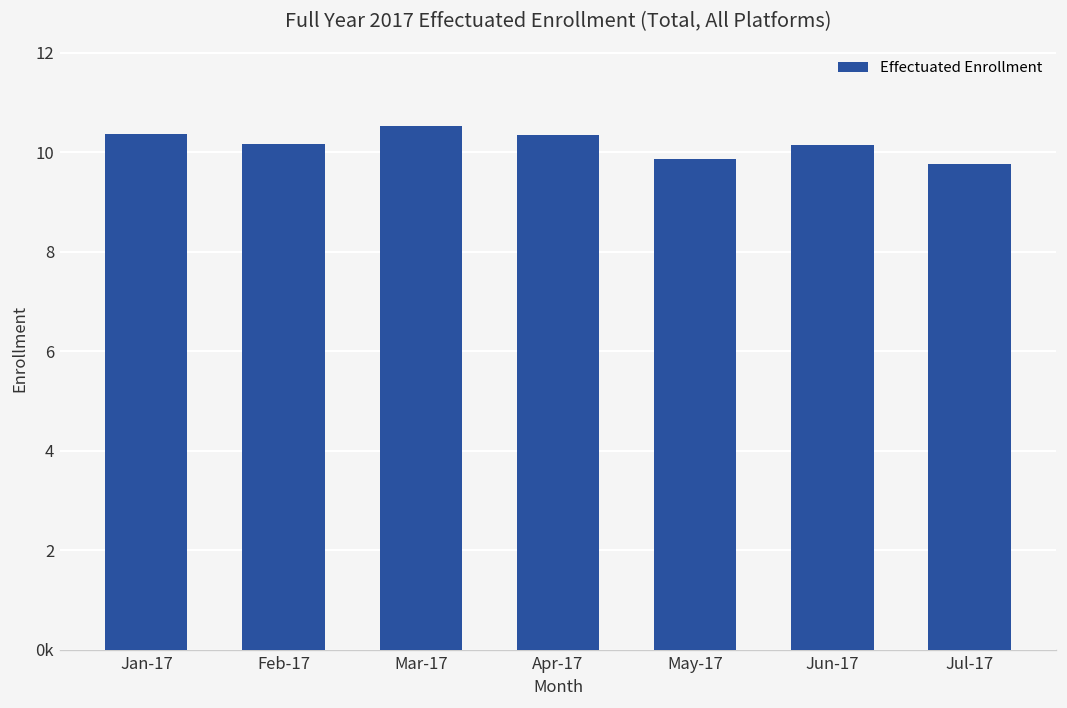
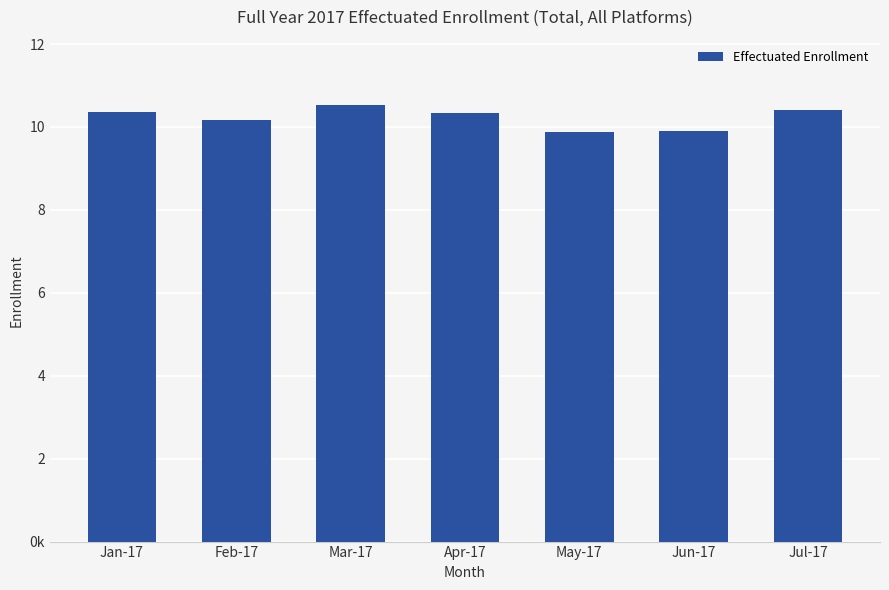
Jun-17: 10.2 -> 9.9
Jul-17: 9.8 -> 10.4
